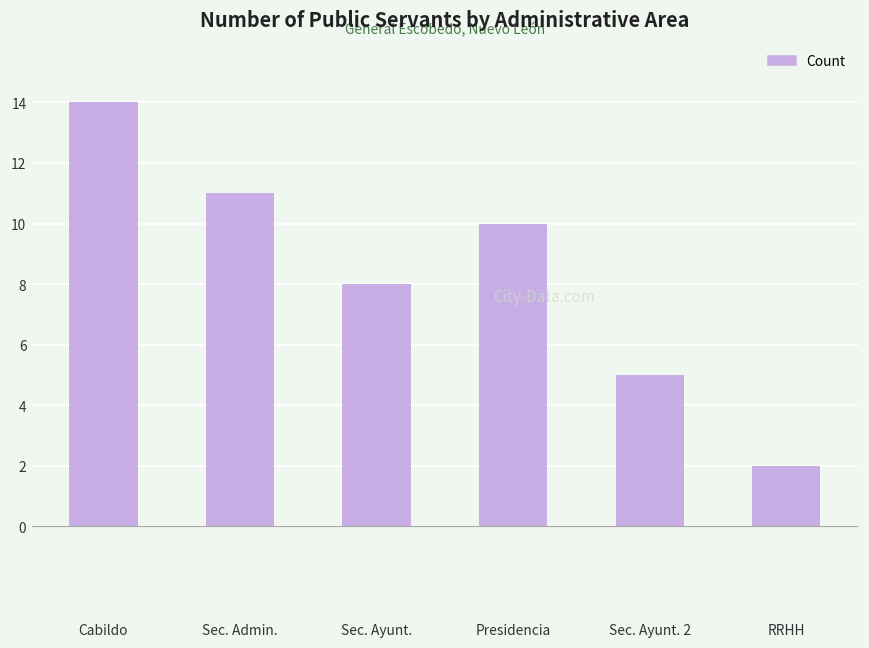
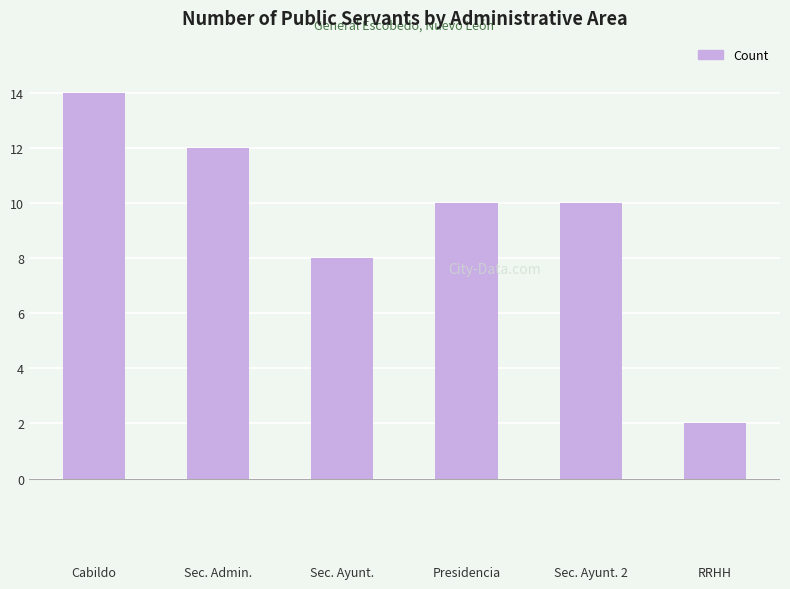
Sec. Admin.: 11 -> 12
Sec. Ayunt. 2: 5 -> 10
